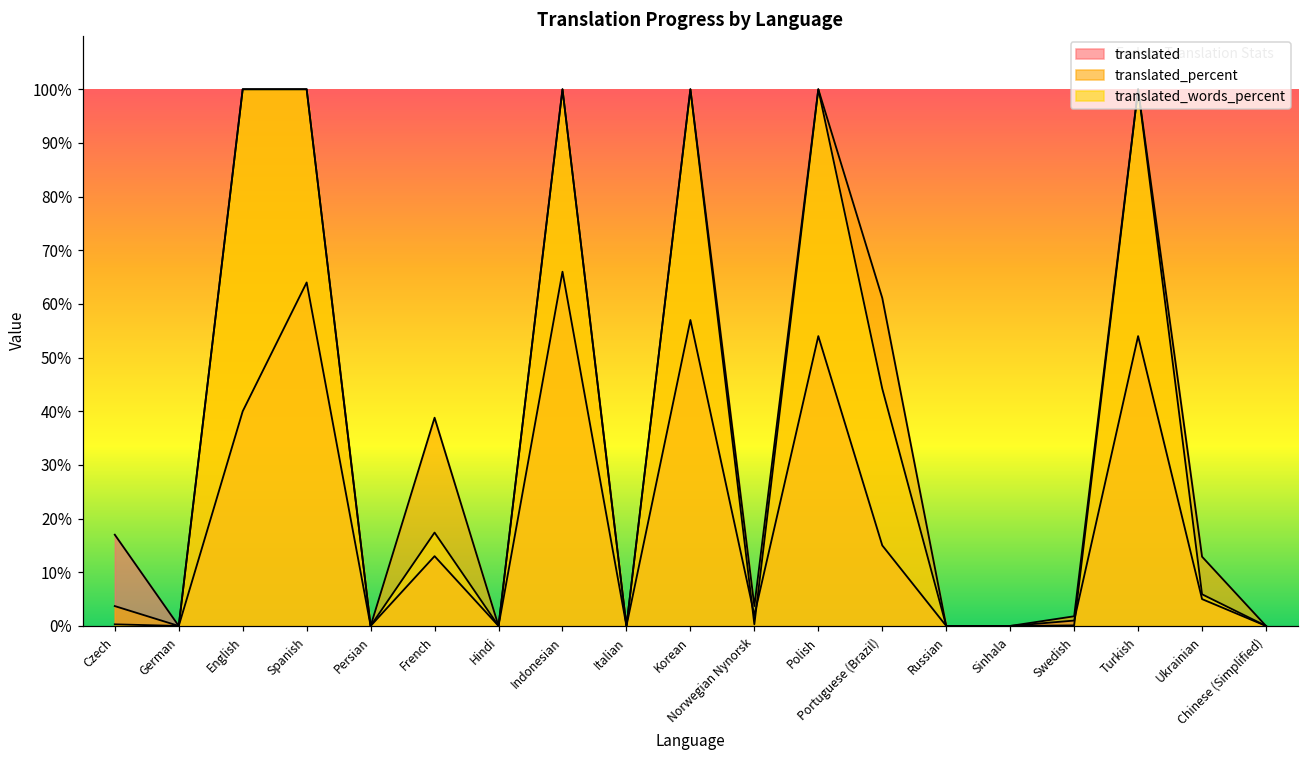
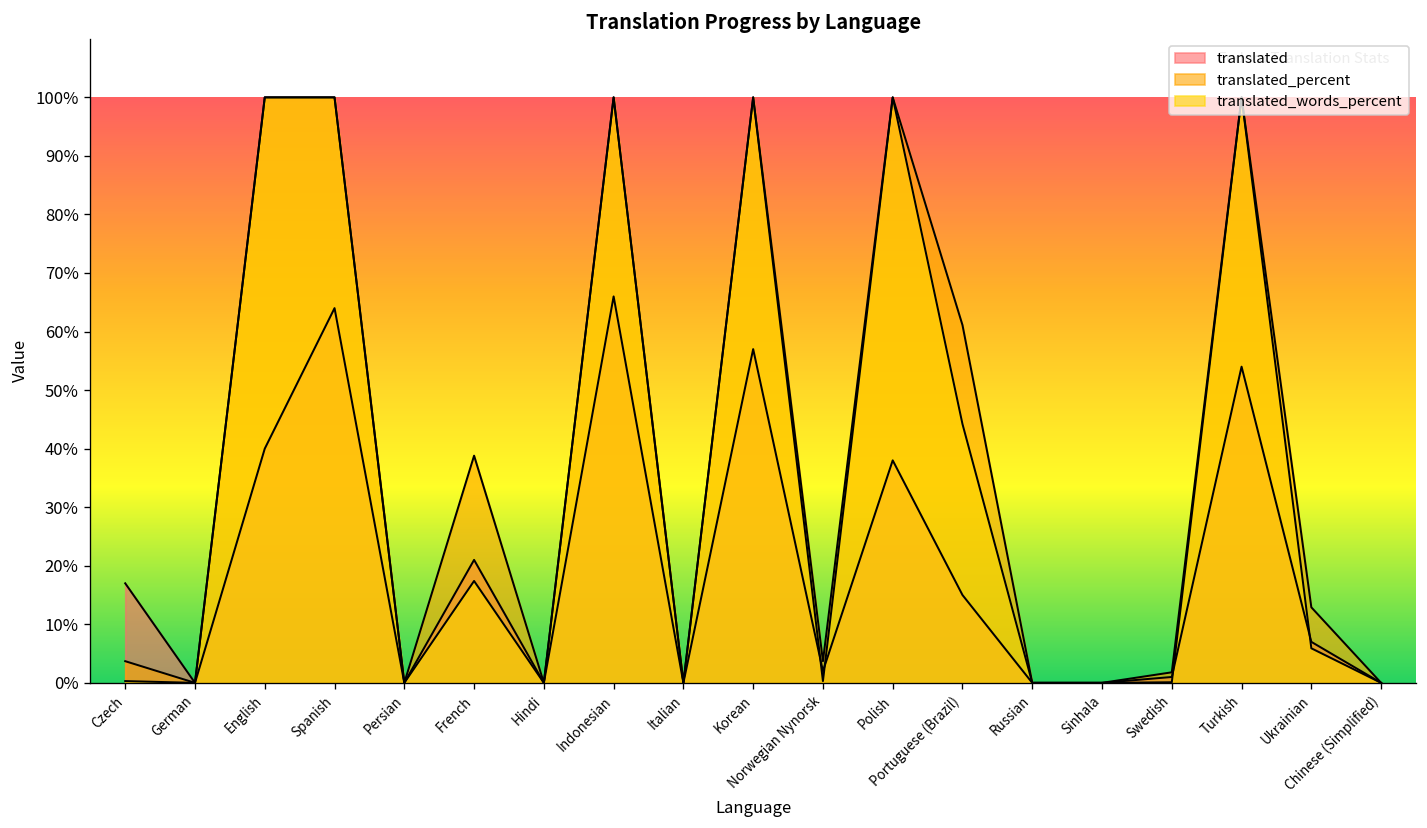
translated, French: 13% -> 21%
translated, Polish: 54% -> 38%
translated, Ukrainian: 5% -> 7%
